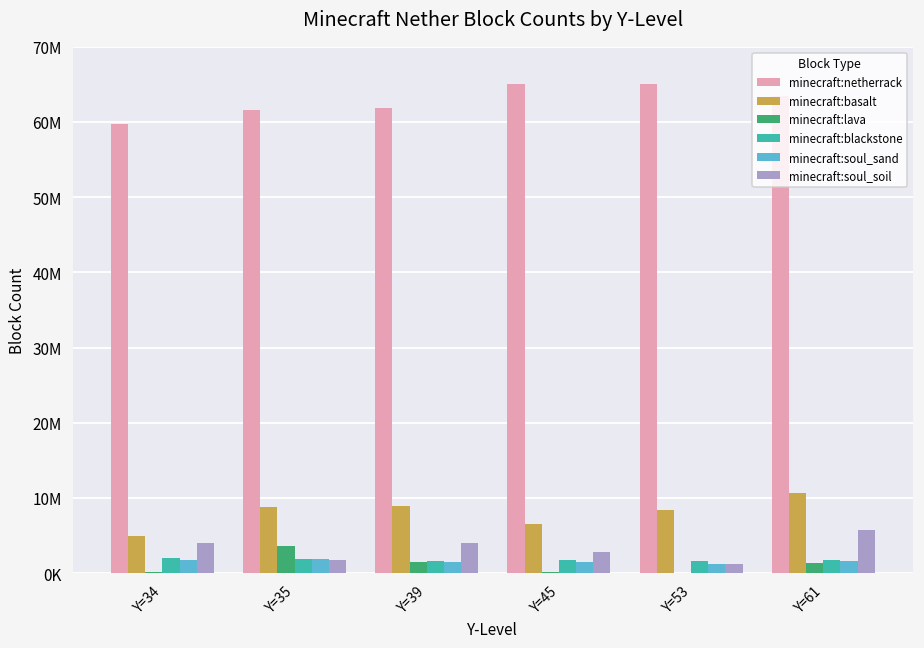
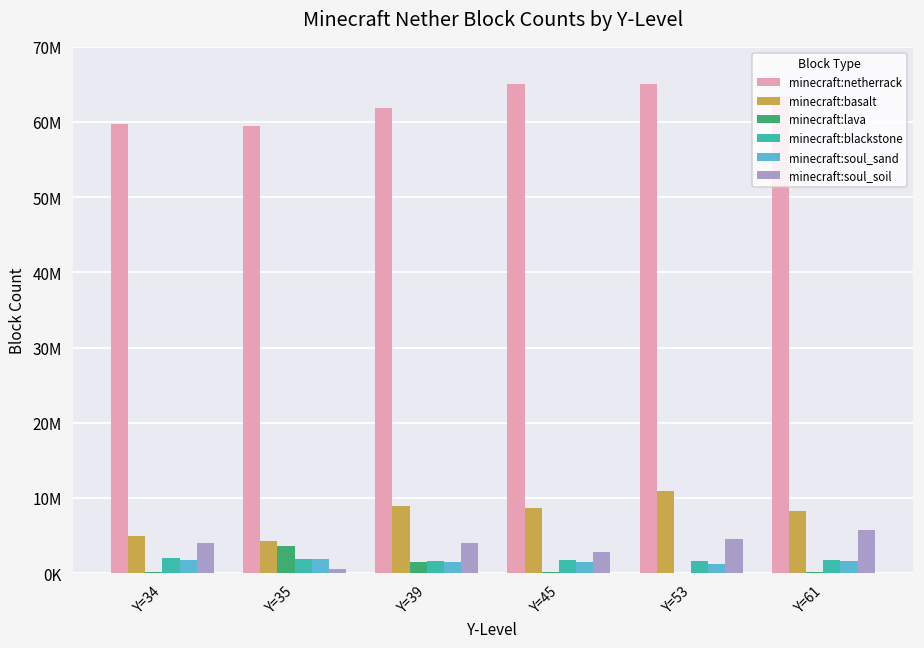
minecraft:netherrack, Y=35: 62000000 -> 59000000
minecraft:basalt, Y=35: 9000000 -> 4000000
minecraft:soul_soil, Y=35: 2000000 -> 1000000
minecraft:basalt, Y=45: 7000000 -> 9000000
minecraft:basalt, Y=53: 8000000 -> 11000000
minecraft:soul_soil, Y=53: 1000000 -> 5000000
minecraft:basalt, Y=61: 11000000 -> 8000000
minecraft:lava, Y=61: 1000000 -> 0
